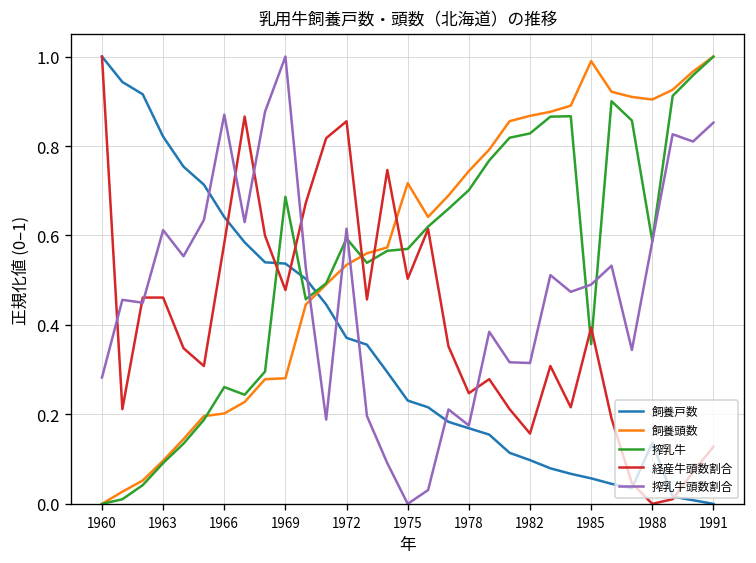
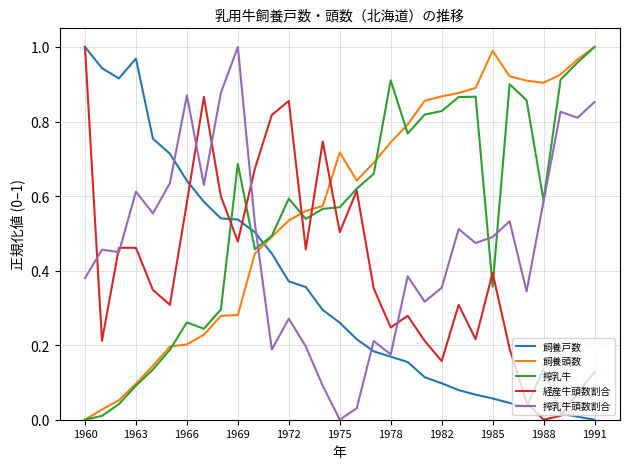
搾乳牛頭数割合, 1960: 0.28 -> 0.38
飼養戸数, 1963: 0.82 -> 0.97
搾乳牛頭数割合, 1972: 0.62 -> 0.27
飼養戸数, 1975: 0.23 -> 0.26
搾乳牛, 1978: 0.70 -> 0.91
搾乳牛頭数割合, 1982: 0.31 -> 0.35
